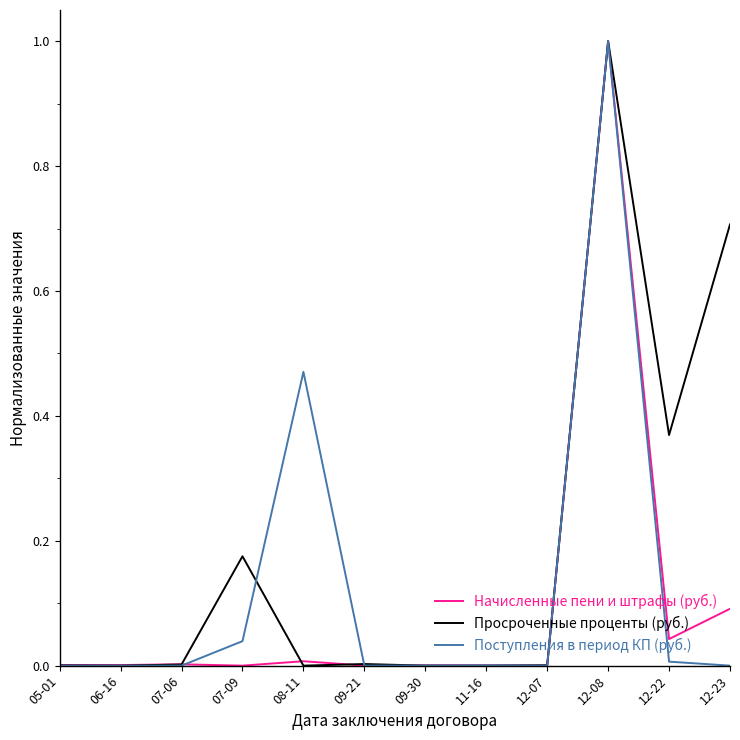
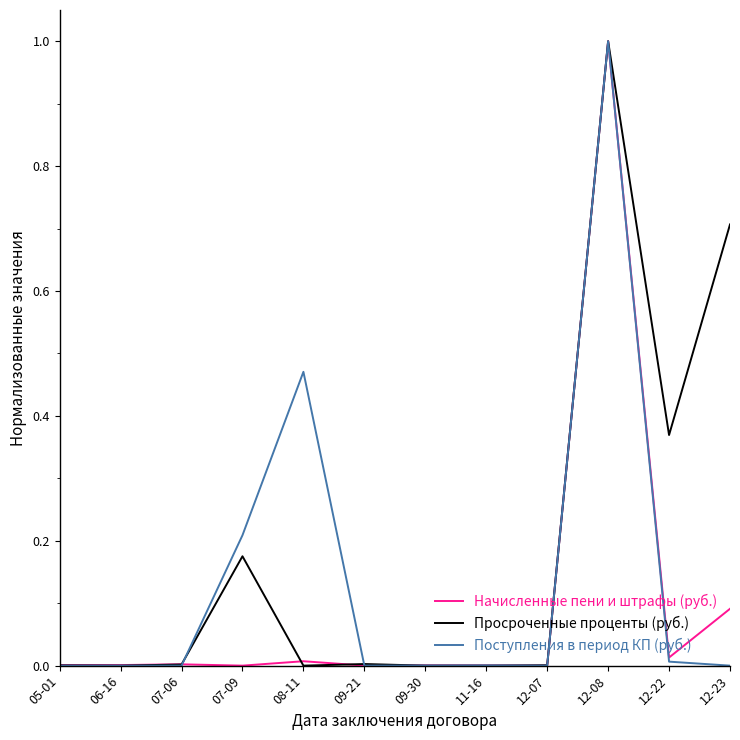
Поступления в период КП (руб.), 07-09: 0.04 -> 0.21
Начисленные пени и штрафы (руб.), 12-22: 0.04 -> 0.01
